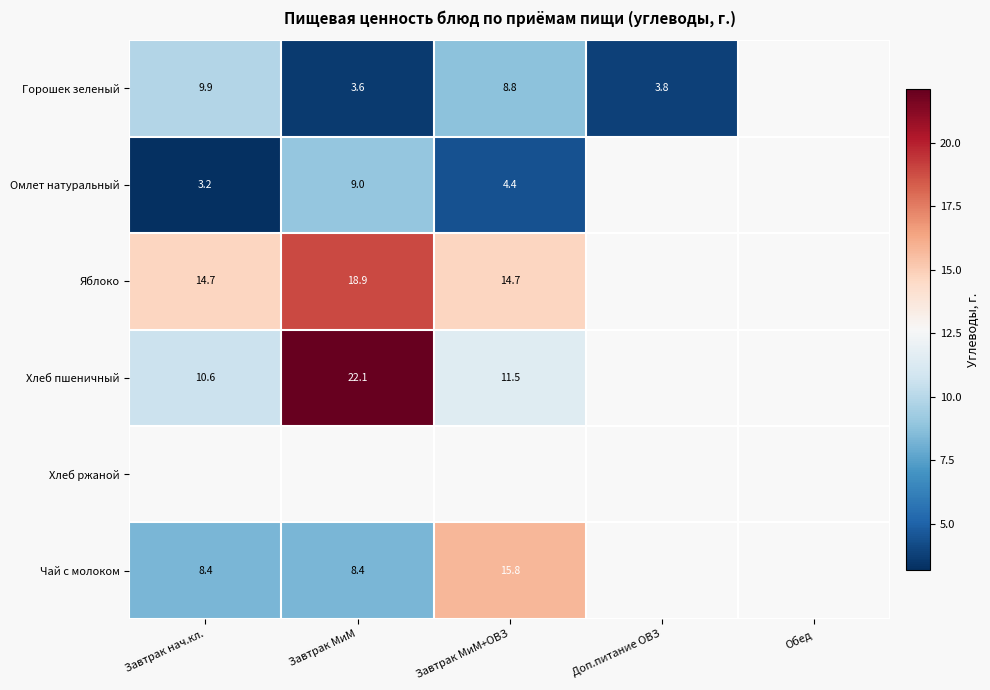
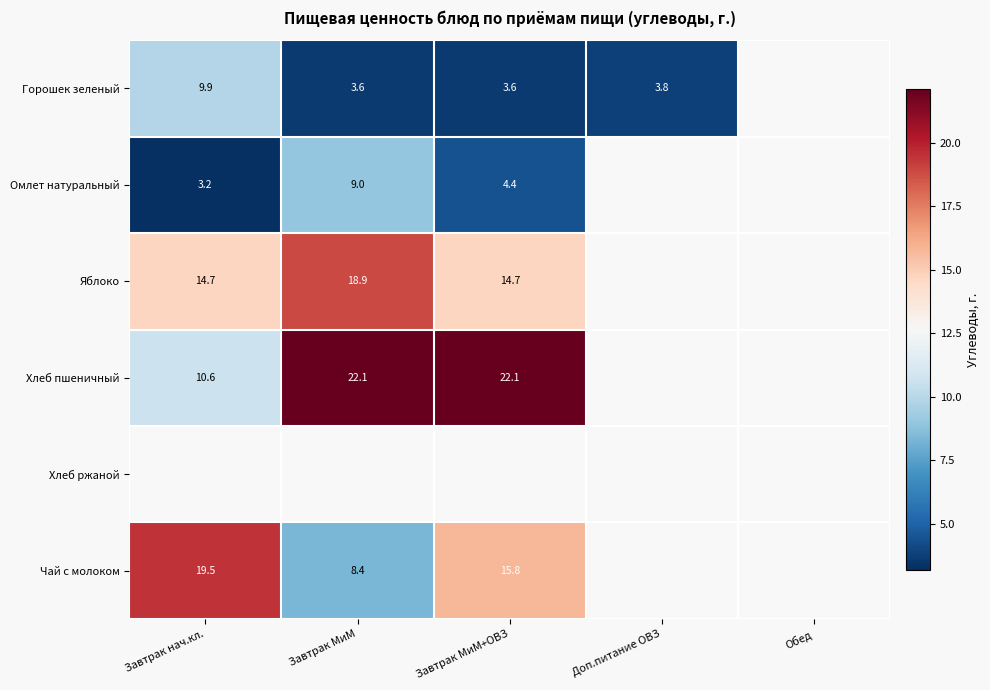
Горошек зеленый, Завтрак МиМ+ОВЗ: 8.8 -> 3.6
Хлеб пшеничный, Завтрак МиМ+ОВЗ: 11.5 -> 22.1
Чай с молоком, Завтрак нач.кл.: 8.4 -> 19.5
